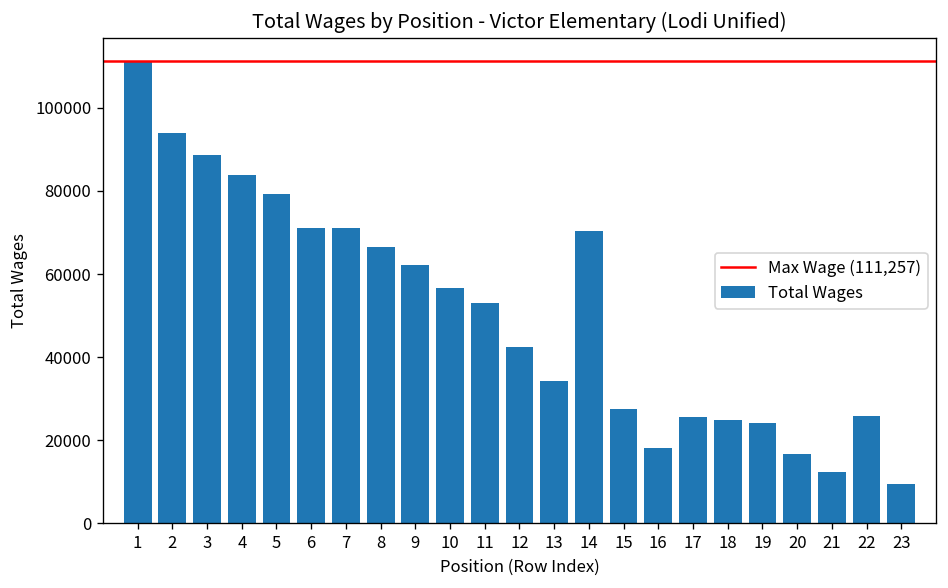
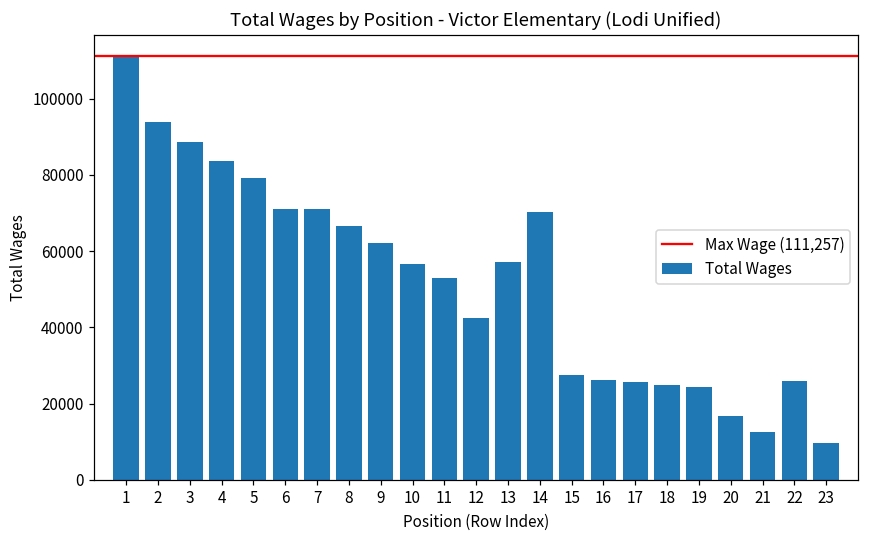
13: 34000 -> 57000
16: 18000 -> 26000
